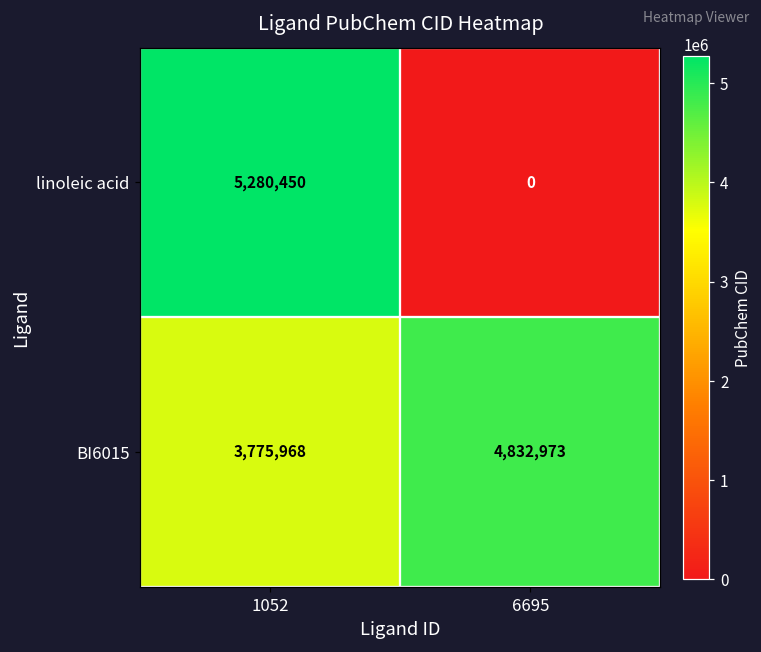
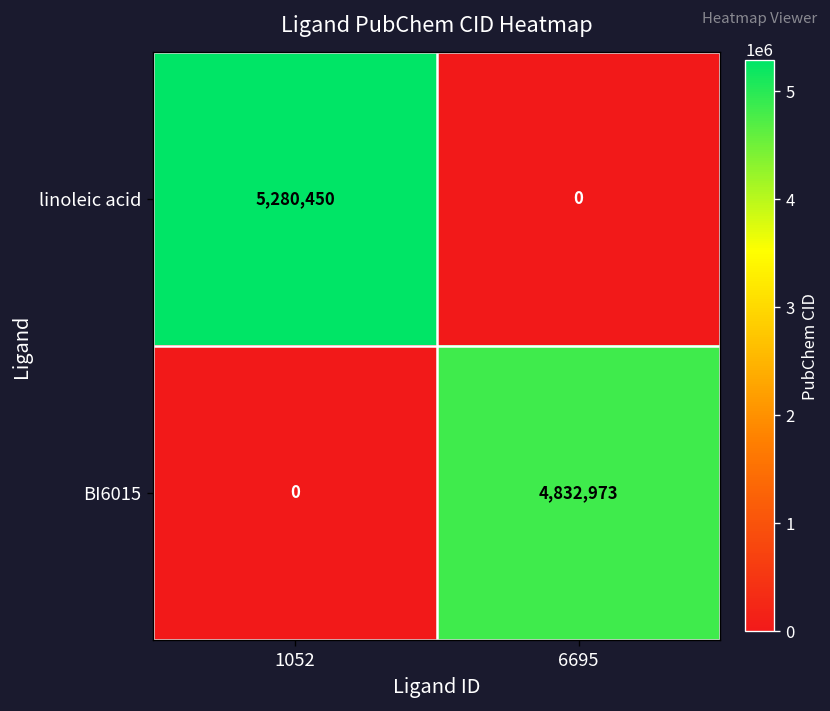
BI6015, 1052: 3,775,968 -> 0
